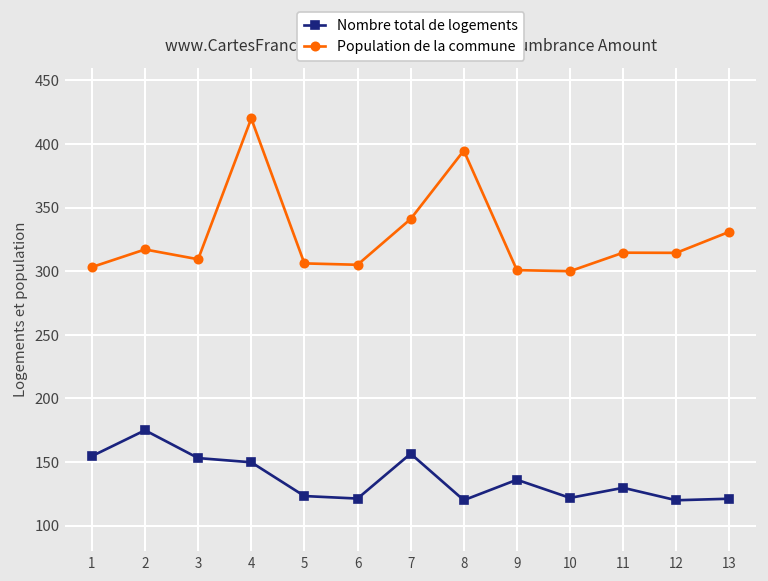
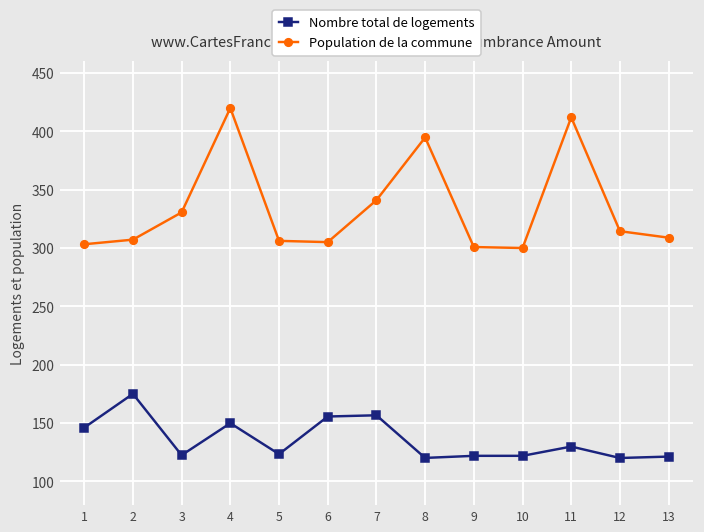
Nombre total de logements, 1: 155 -> 146
Population de la commune, 2: 317 -> 307
Nombre total de logements, 3: 153 -> 122
Population de la commune, 3: 309 -> 331
Nombre total de logements, 6: 121 -> 156
Nombre total de logements, 9: 136 -> 122
Population de la commune, 11: 315 -> 412
Population de la commune, 13: 331 -> 309
